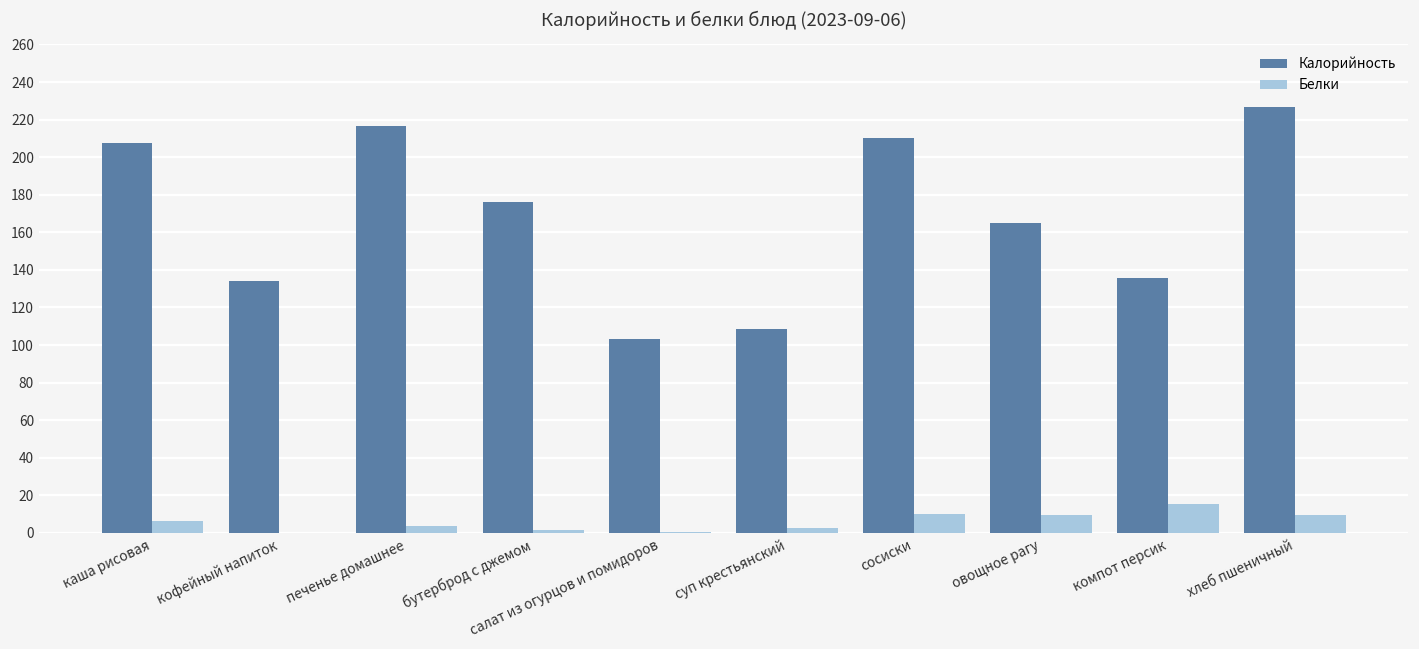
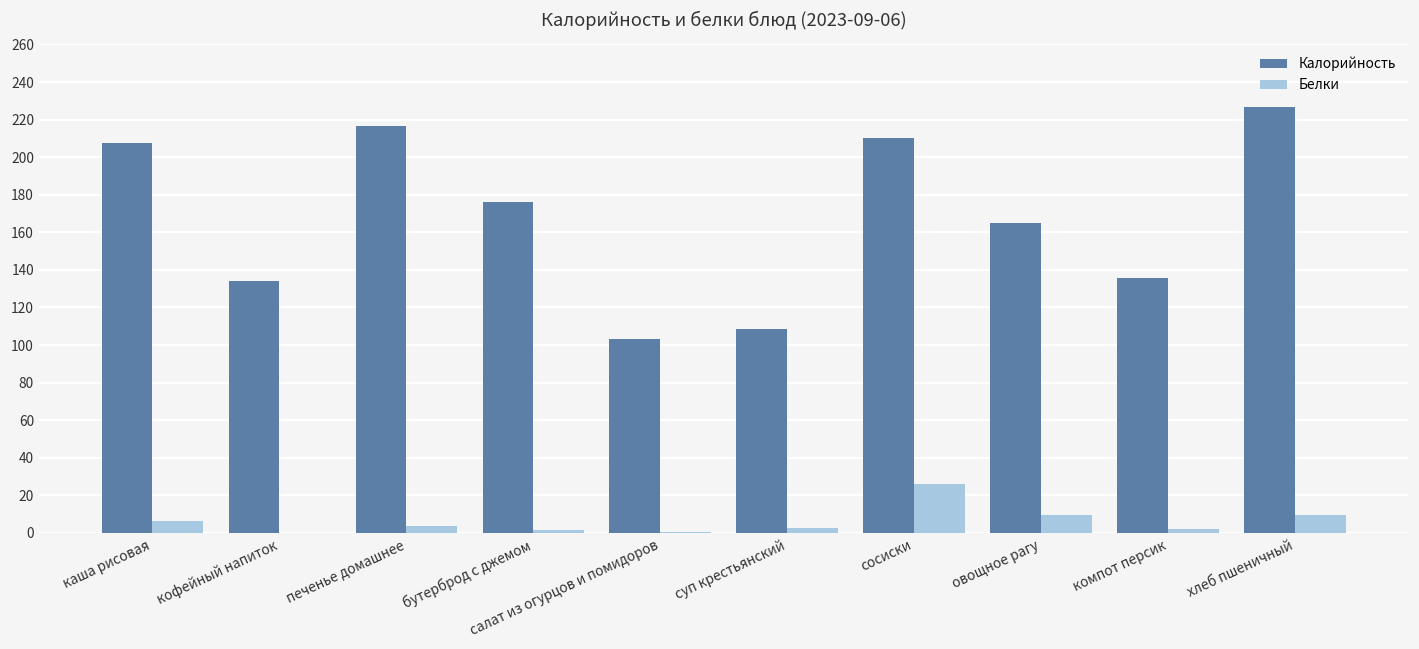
Белки, сосиски: 10 -> 26
Белки, компот персик: 15 -> 2
